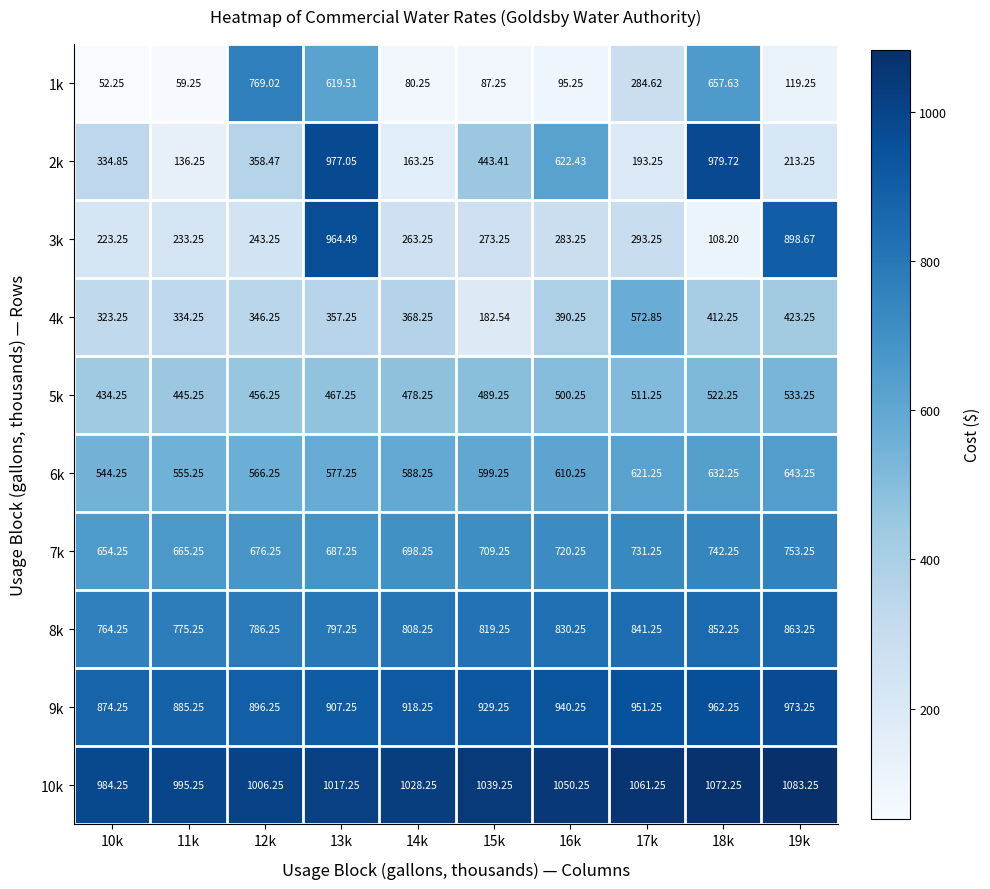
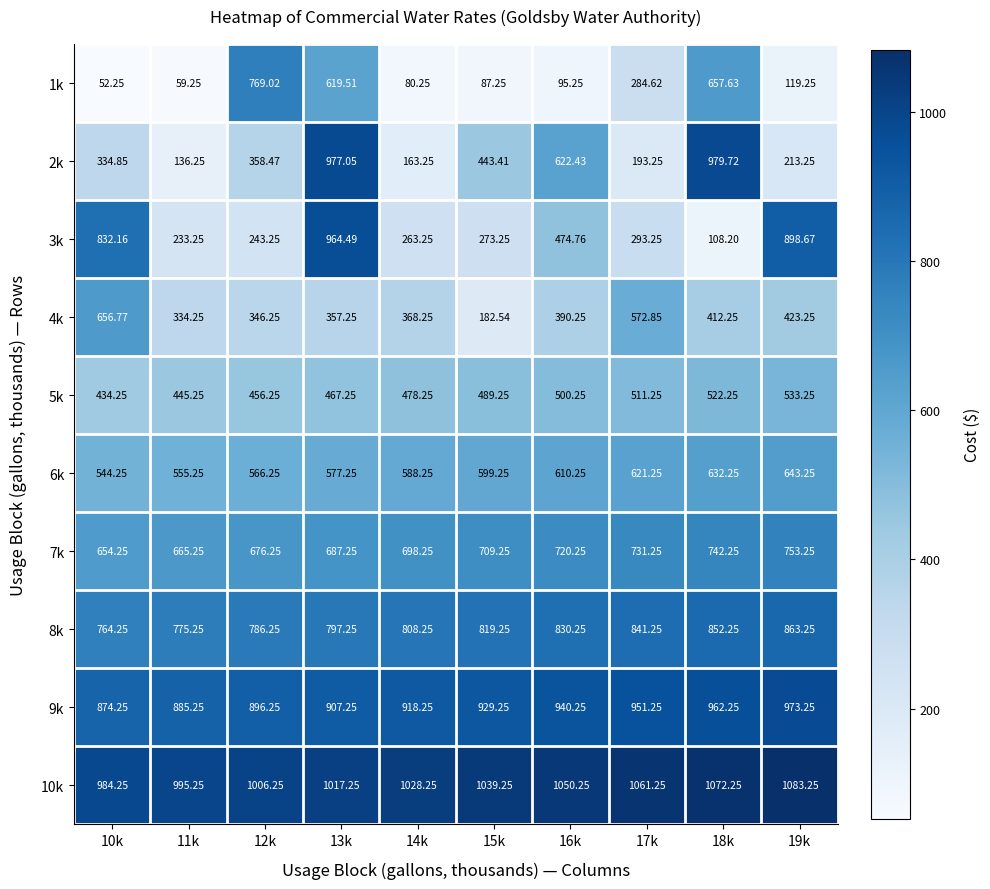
3k, 10k: 223.25 -> 832.16
3k, 16k: 283.25 -> 474.76
4k, 10k: 323.25 -> 656.77
